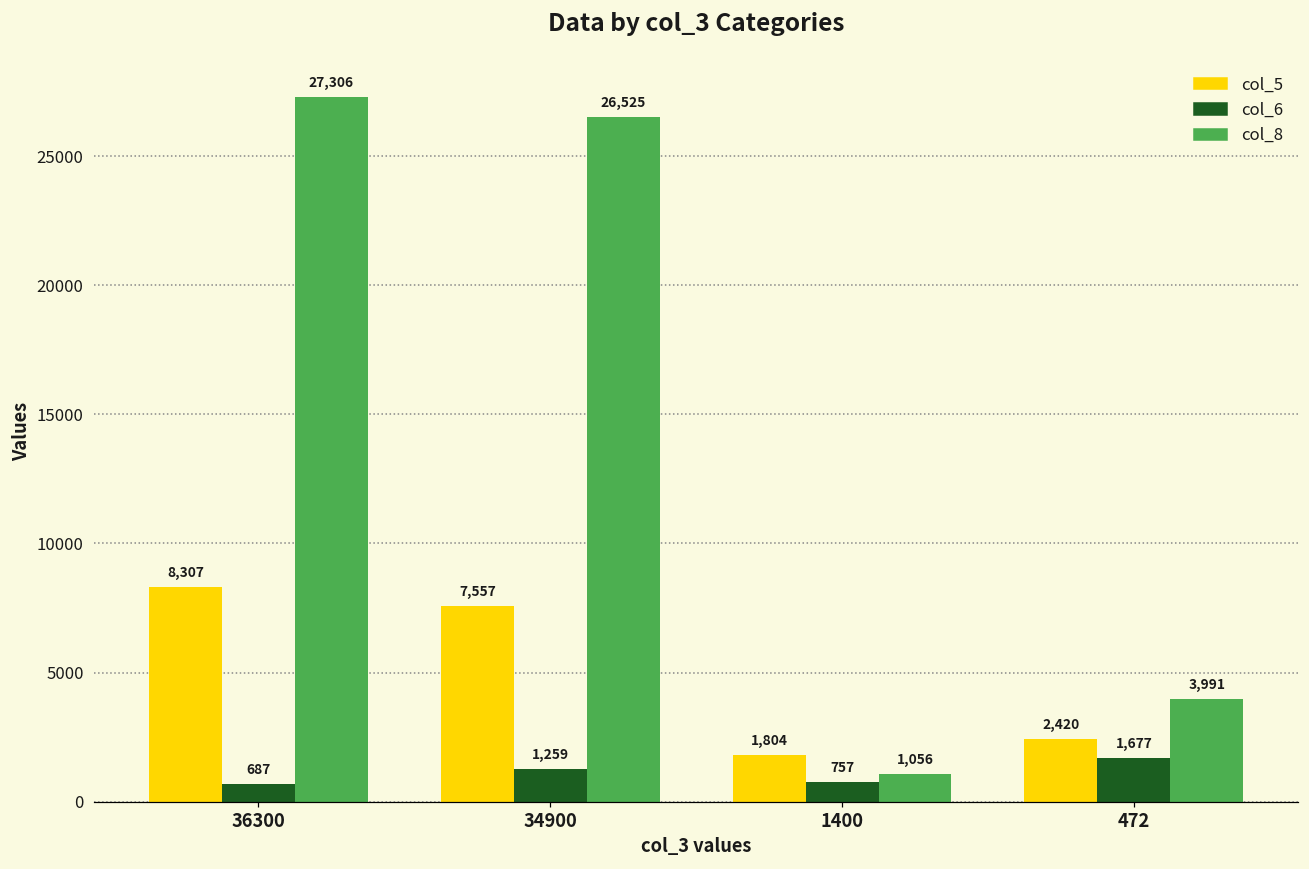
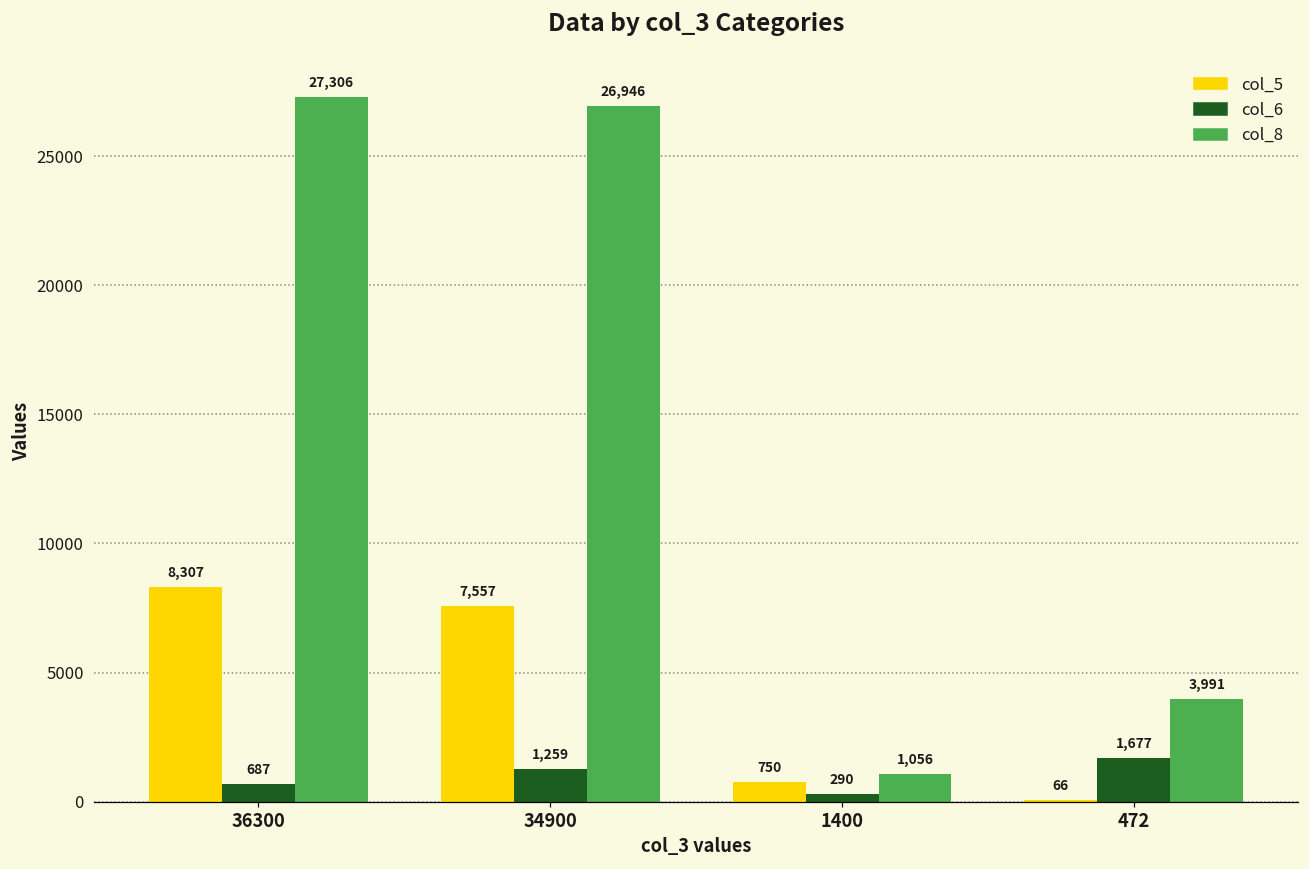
col_8, 34900: 26,525 -> 26,946
col_5, 1400: 1,804 -> 750
col_6, 1400: 757 -> 290
col_5, 472: 2,420 -> 66
